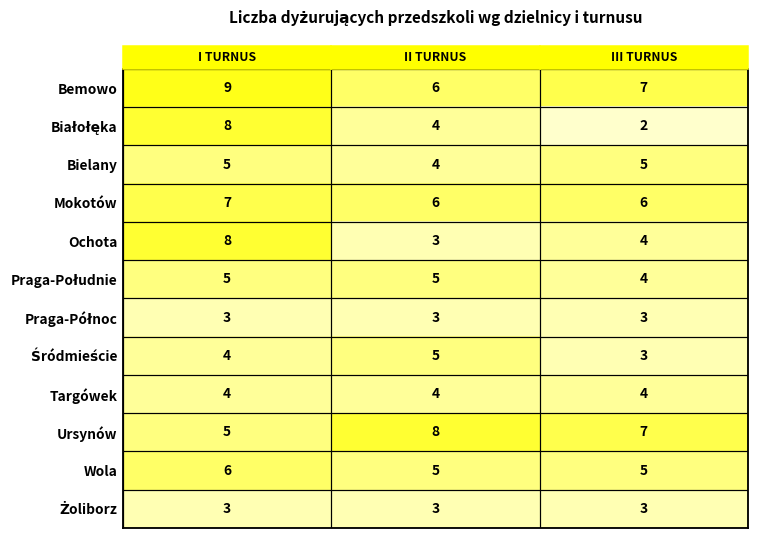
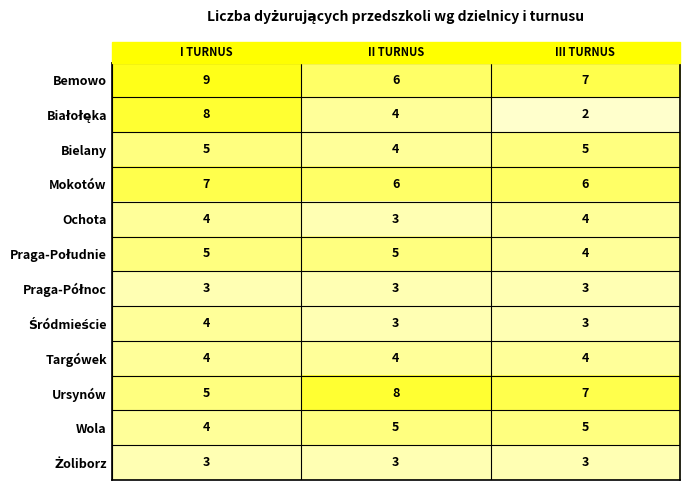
Ochota, I TURNUS: 8 -> 4
Śródmieście, II TURNUS: 5 -> 3
Wola, I TURNUS: 6 -> 4
